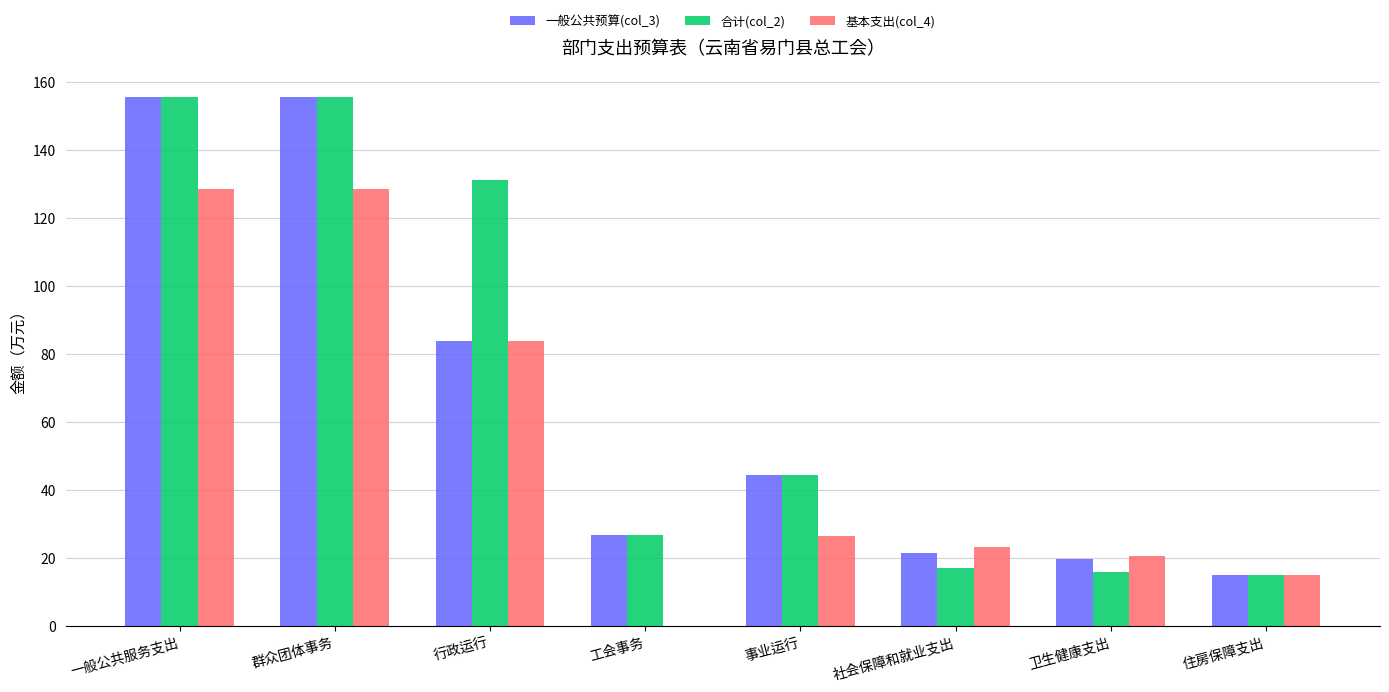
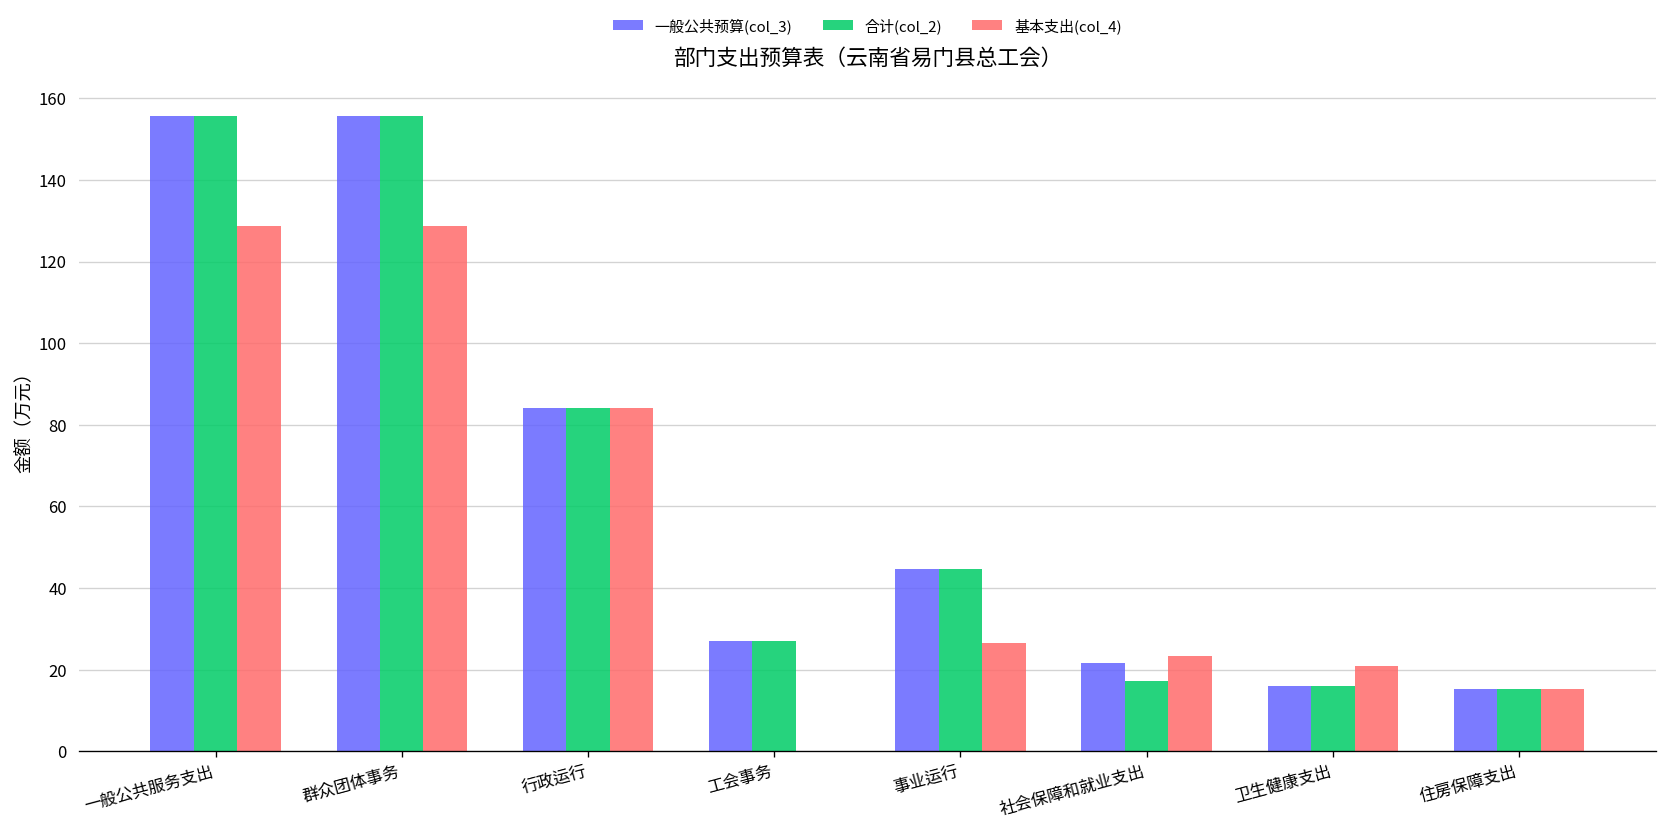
合计(col_2), 行政运行: 131 -> 84
一般公共预算(col_3), 卫生健康支出: 20 -> 16
